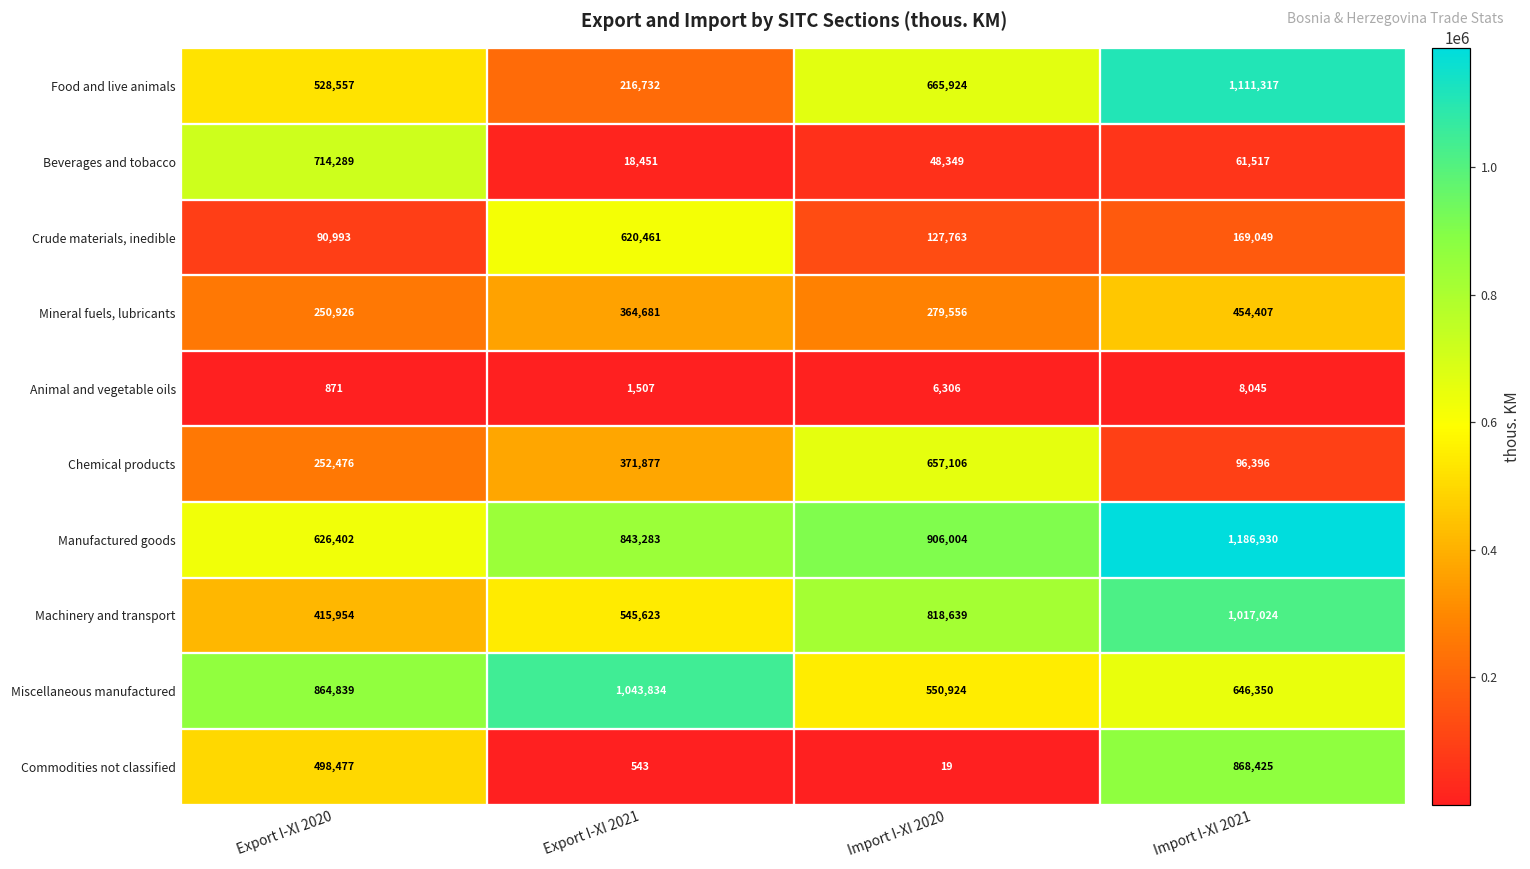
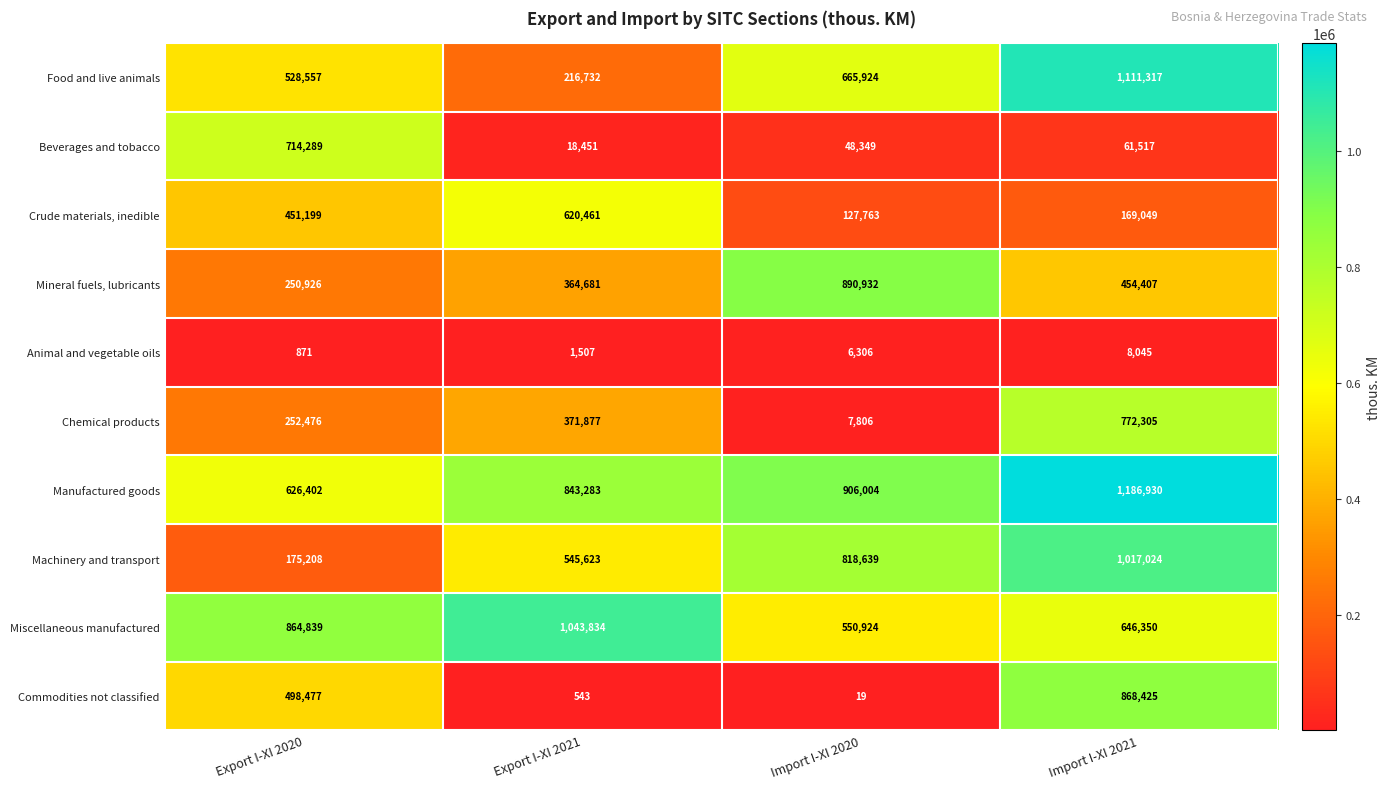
Crude materials, inedible, Export I-XI 2020: 90,993 -> 451,199
Mineral fuels, lubricants, Import I-XI 2020: 279,556 -> 890,932
Chemical products, Import I-XI 2020: 657,106 -> 7,806
Chemical products, Import I-XI 2021: 96,396 -> 772,305
Machinery and transport, Export I-XI 2020: 415,954 -> 175,208
